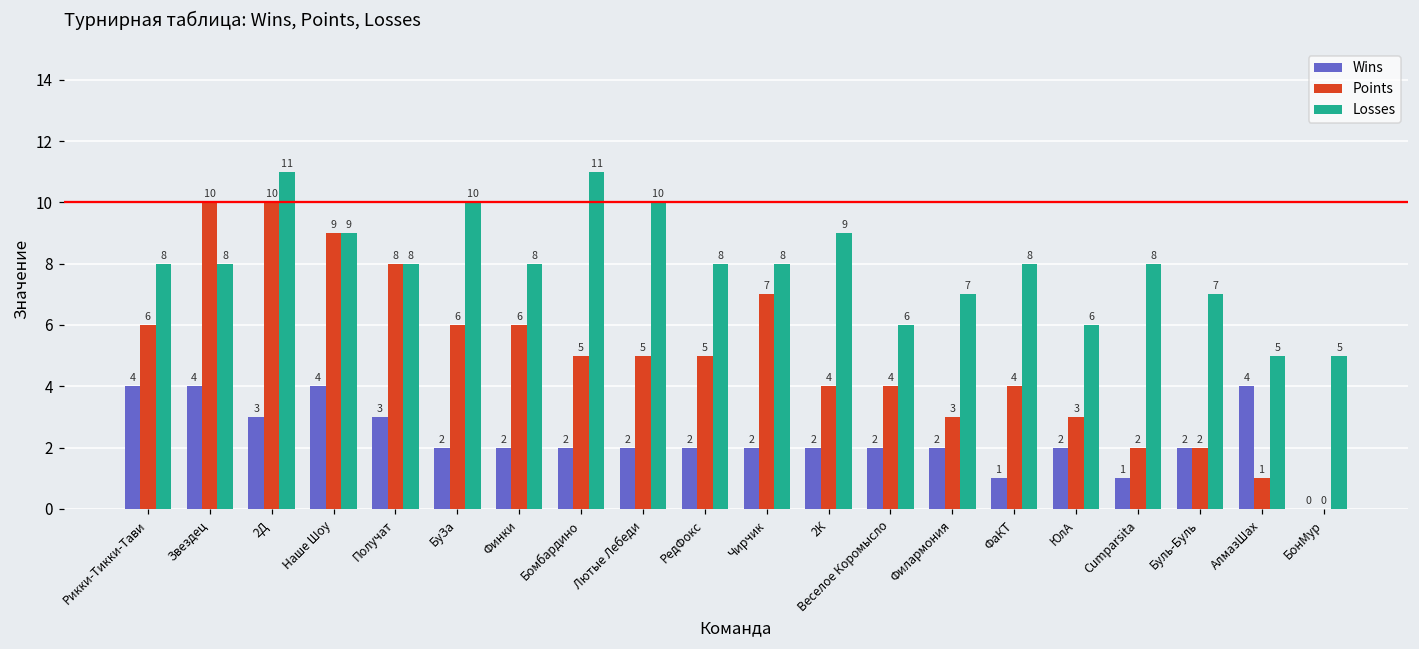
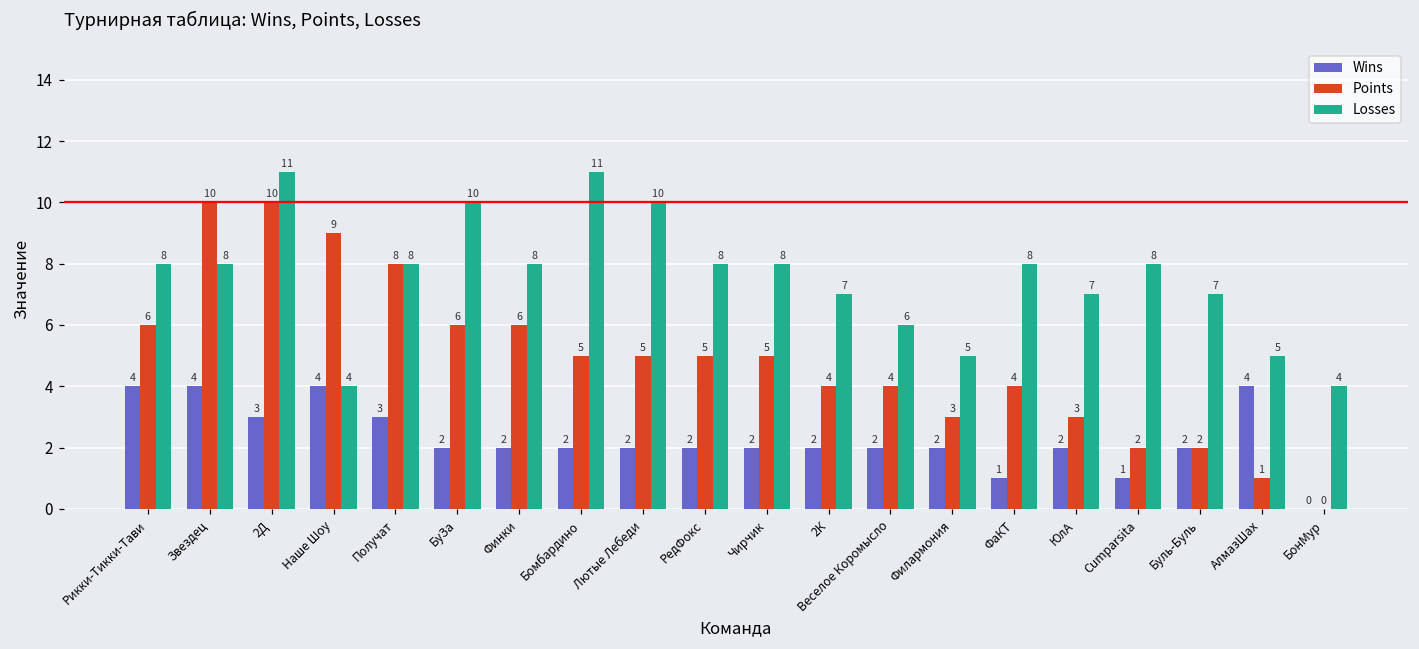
Losses, Наше Шоу: 9 -> 4
Points, Чирчик: 7 -> 5
Losses, 2К: 9 -> 7
Losses, Филармония: 7 -> 5
Losses, ЮлА: 6 -> 7
Losses, БонМур: 5 -> 4
